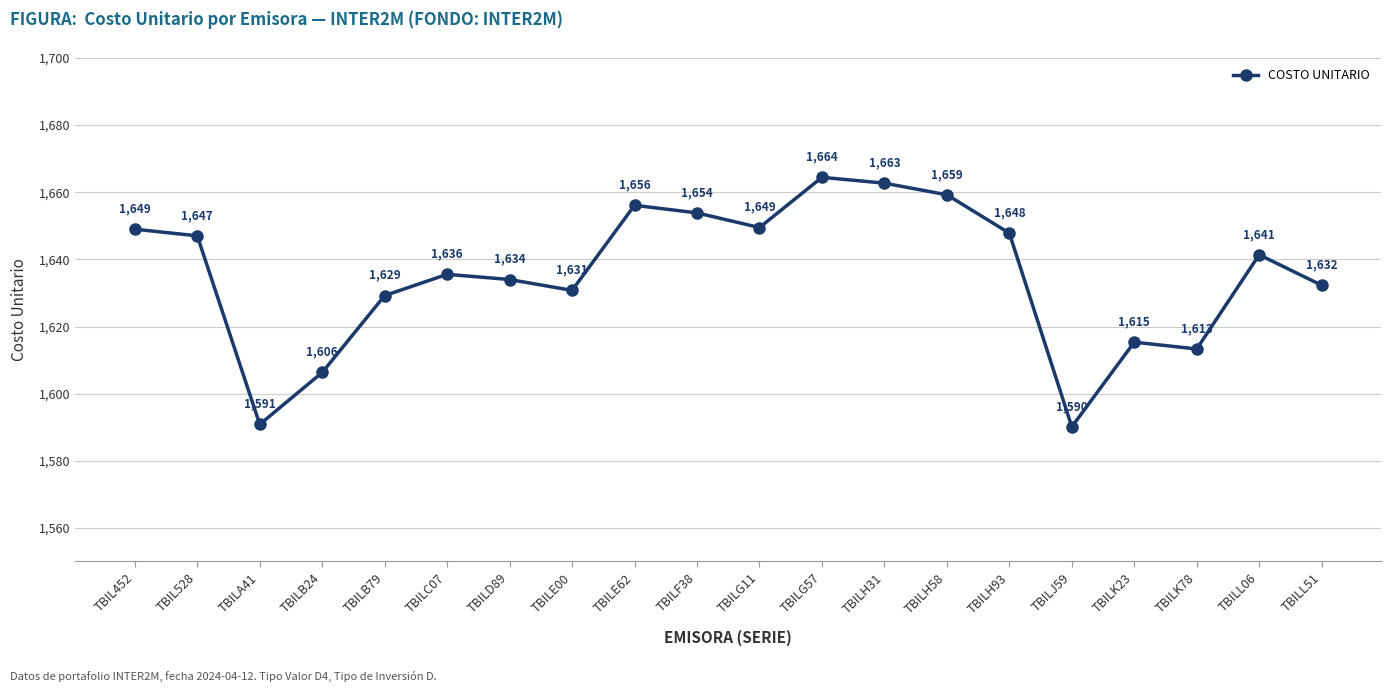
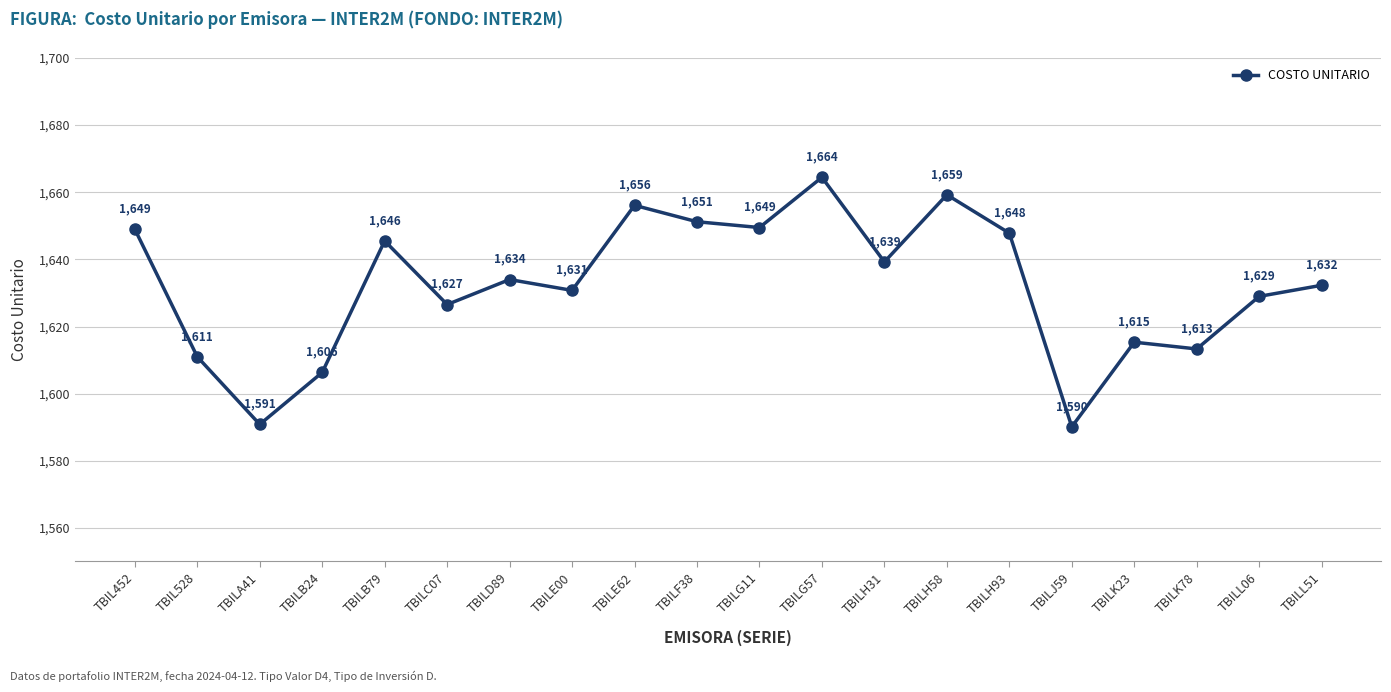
TBIL528: 1,647 -> 1,611
TBILB79: 1,629 -> 1,646
TBILC07: 1,636 -> 1,627
TBILF38: 1,654 -> 1,651
TBILH31: 1,663 -> 1,639
TBILL06: 1,641 -> 1,629
